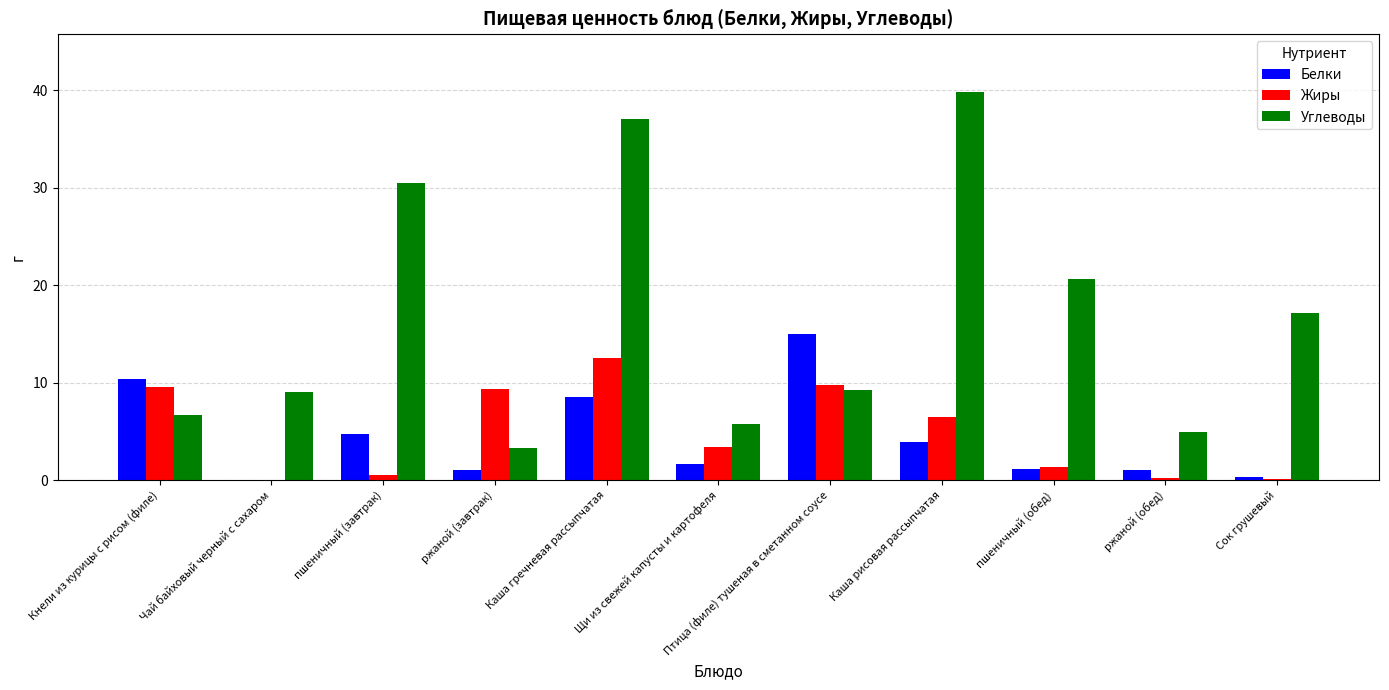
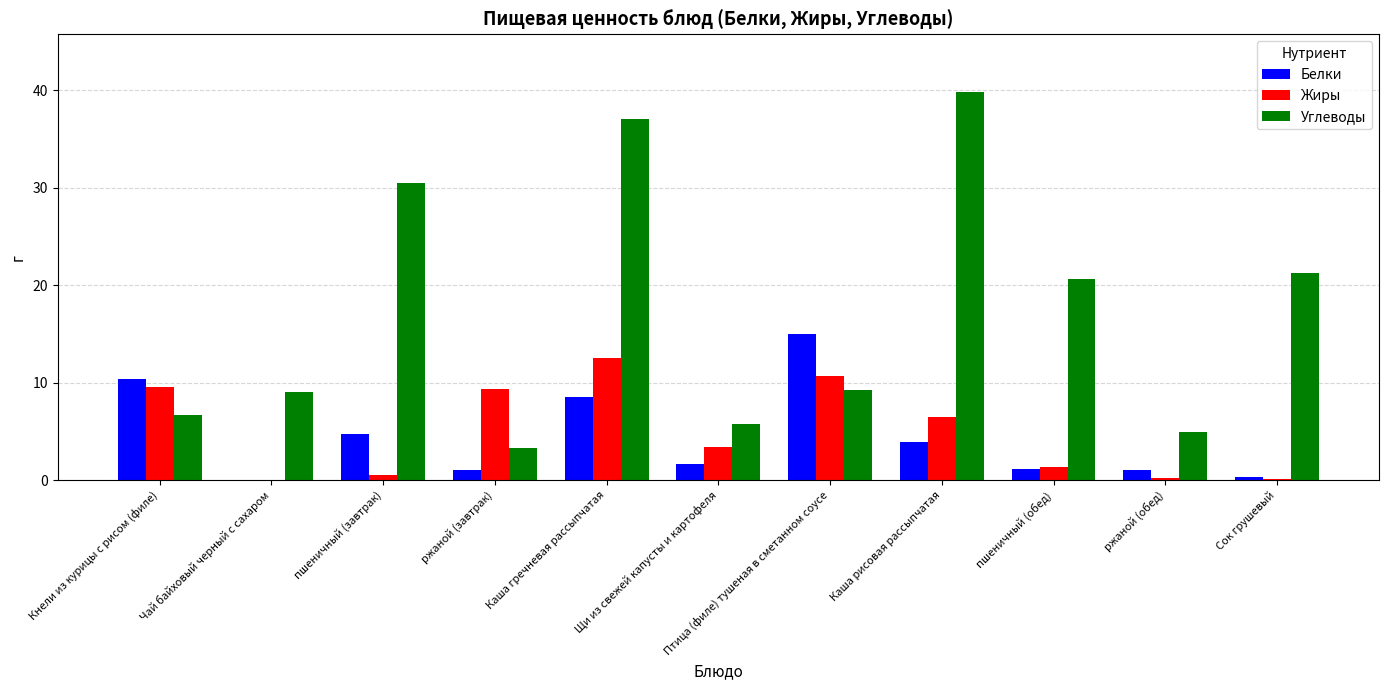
Жиры, Птица (филе) тушеная в сметанном соусе: 10 -> 11
Углеводы, Сок грушевый: 17 -> 21
